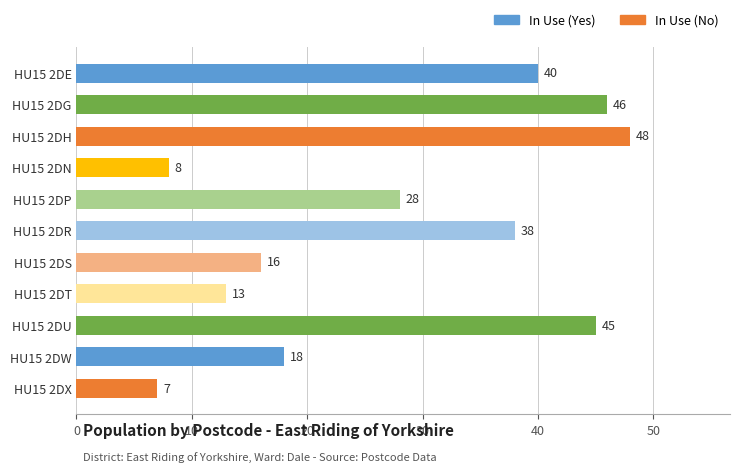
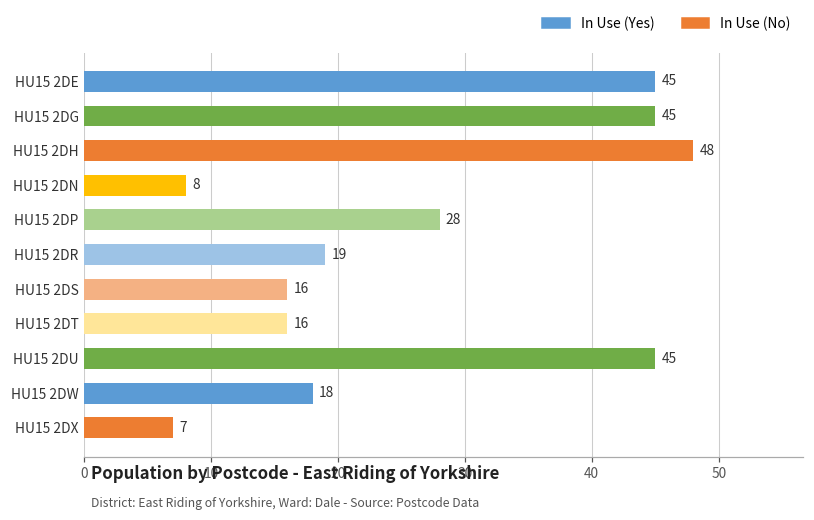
HU15 2DE: 40 -> 45
HU15 2DG: 46 -> 45
HU15 2DR: 38 -> 19
HU15 2DT: 13 -> 16
